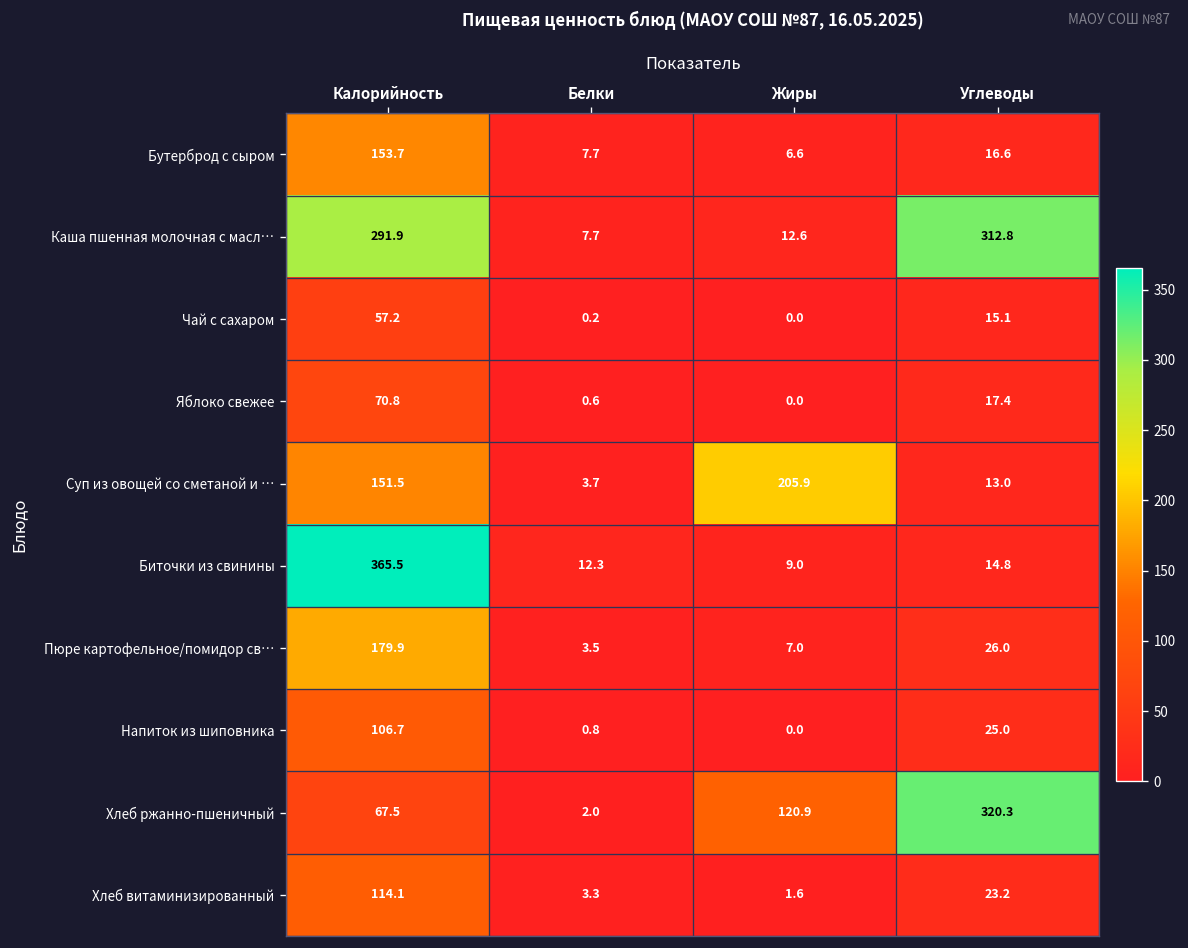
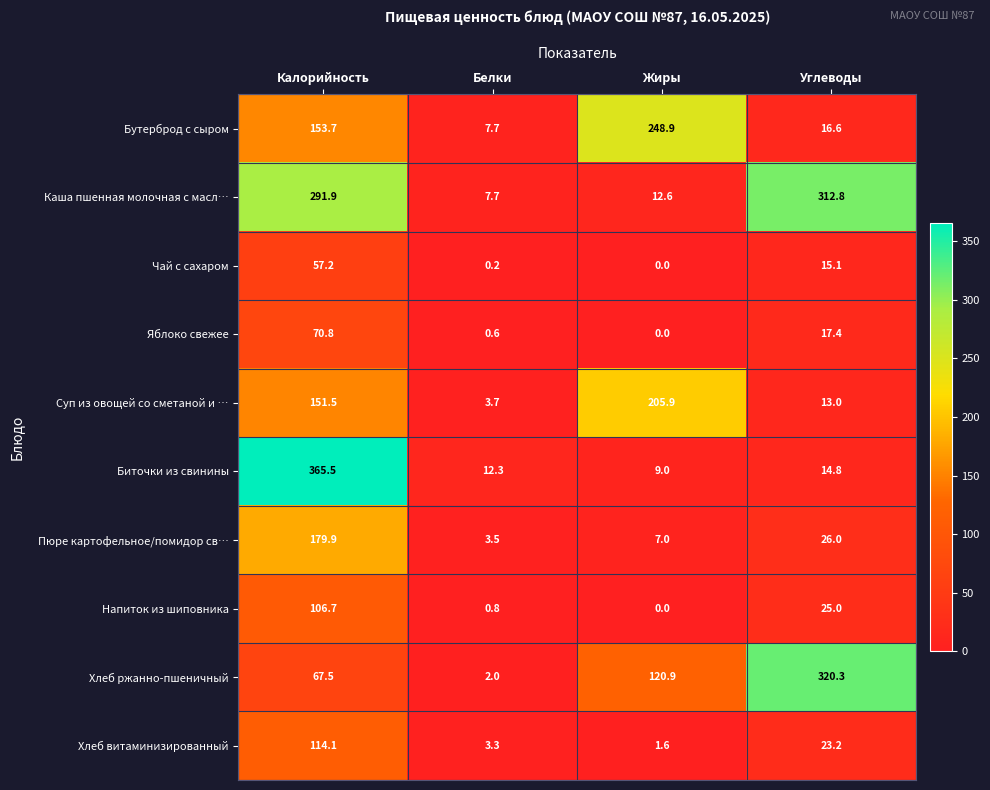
Бутерброд с сыром, Жиры: 6.6 -> 248.9
